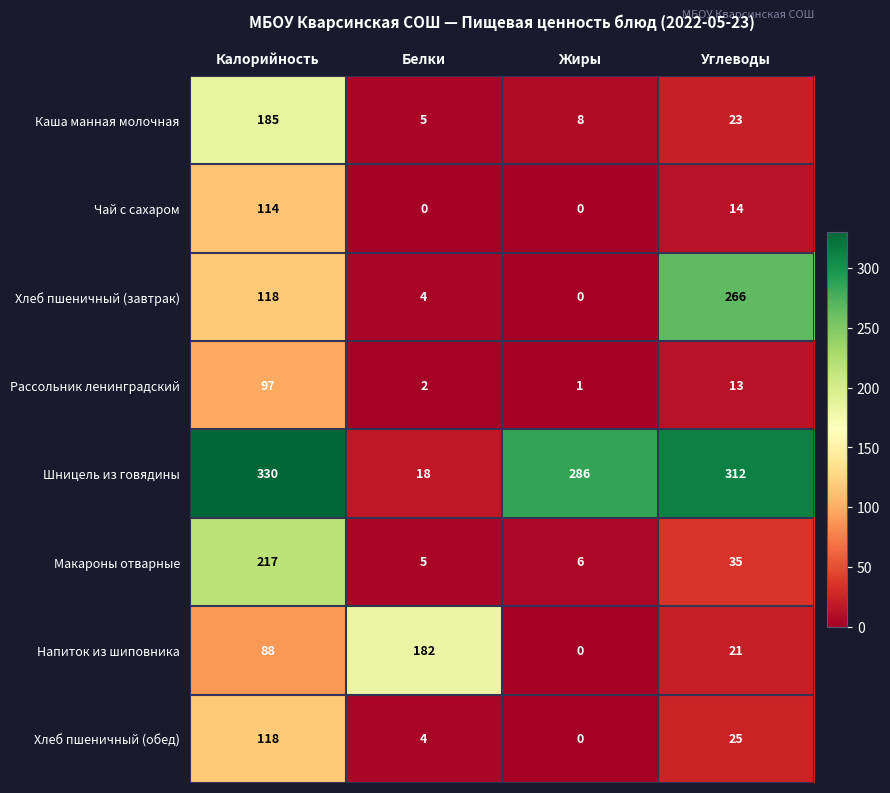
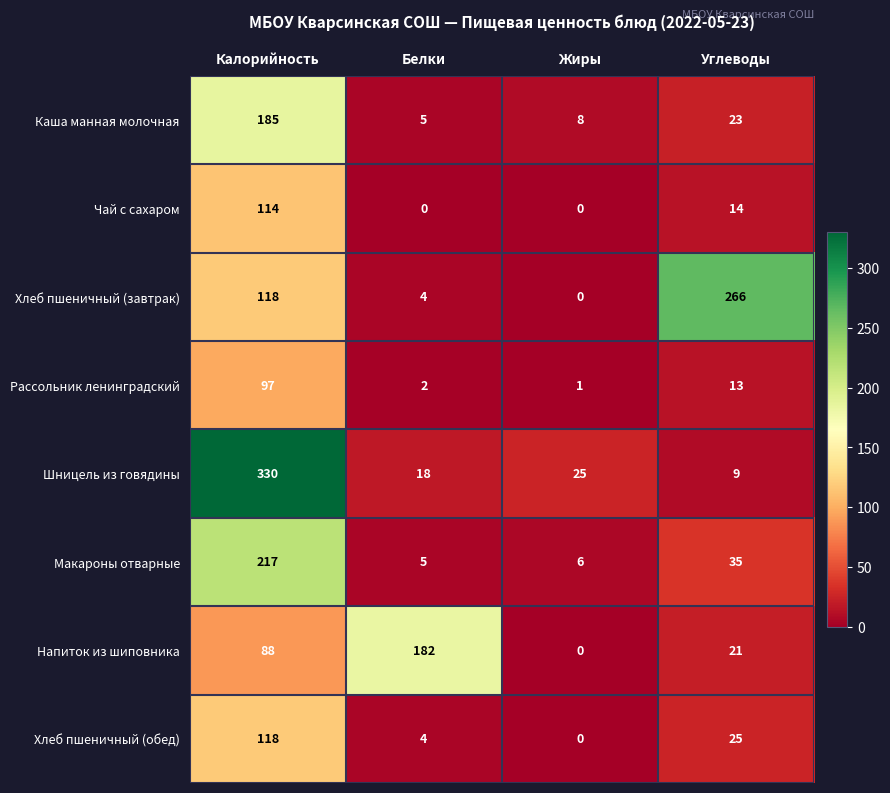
Шницель из говядины, Жиры: 286 -> 25
Шницель из говядины, Углеводы: 312 -> 9
